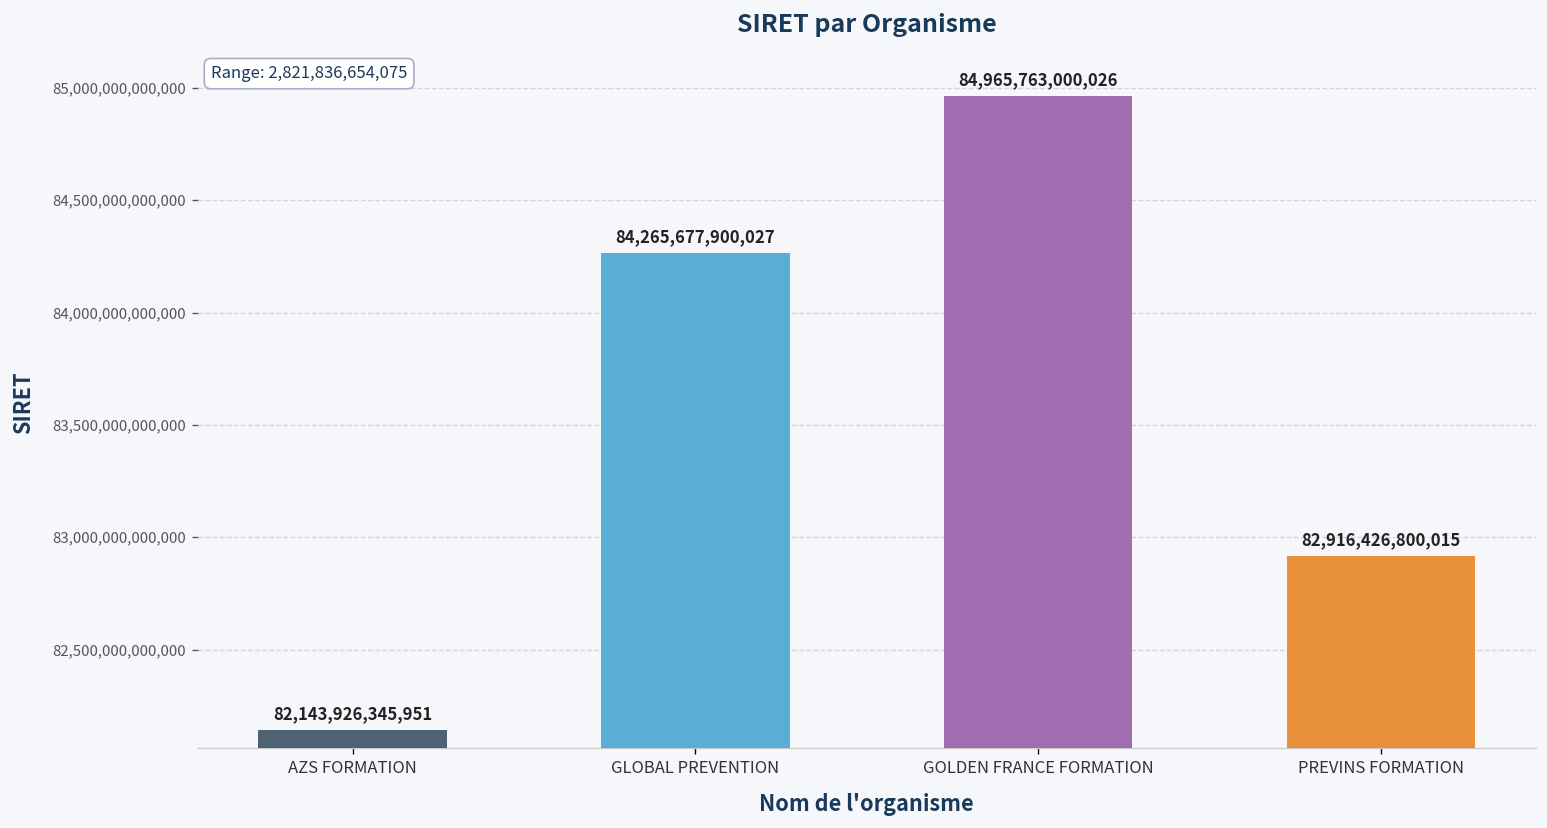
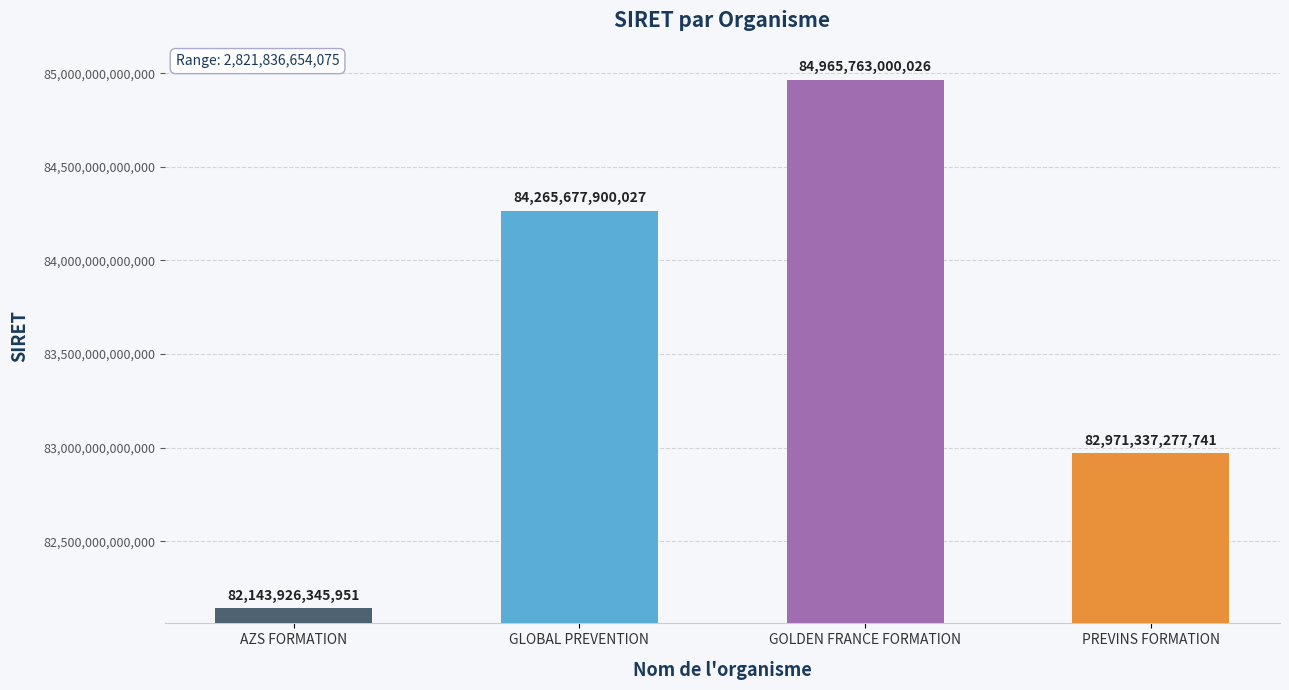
PREVINS FORMATION: 82,916,426,800,015 -> 82,971,337,277,741
